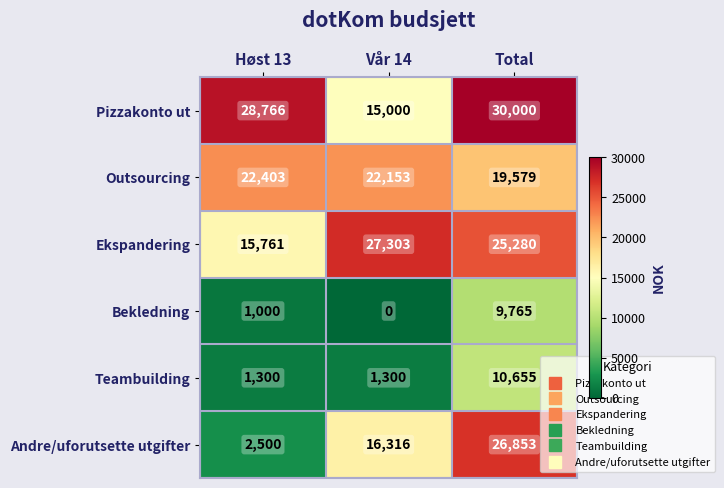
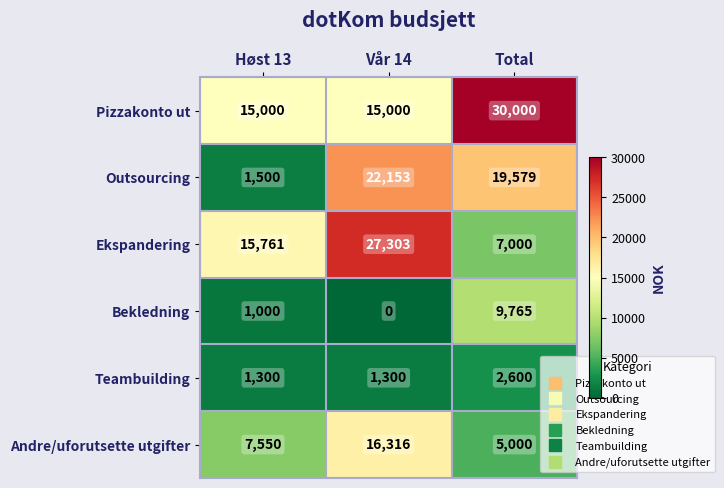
Pizzakonto ut, Høst 13: 28,766 -> 15,000
Outsourcing, Høst 13: 22,403 -> 1,500
Ekspandering, Total: 25,280 -> 7,000
Teambuilding, Total: 10,655 -> 2,600
Andre/uforutsette utgifter, Høst 13: 2,500 -> 7,550
Andre/uforutsette utgifter, Total: 26,853 -> 5,000
